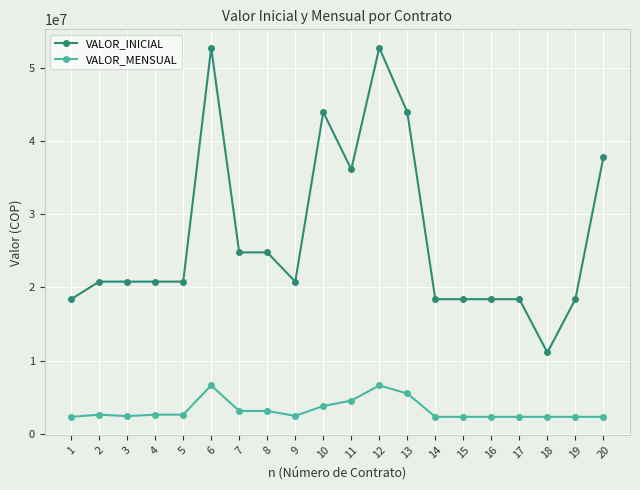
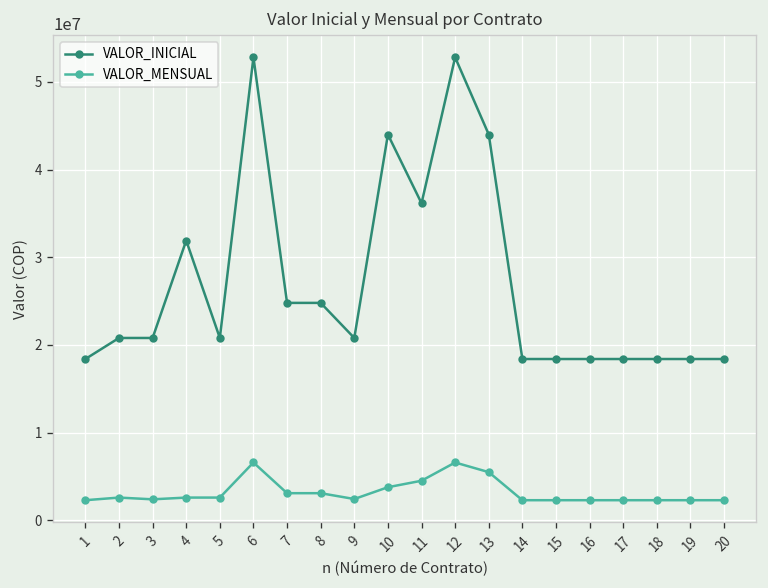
VALOR_INICIAL, 4: 21000000 -> 32000000
VALOR_INICIAL, 18: 11000000 -> 18000000
VALOR_INICIAL, 20: 38000000 -> 18000000
